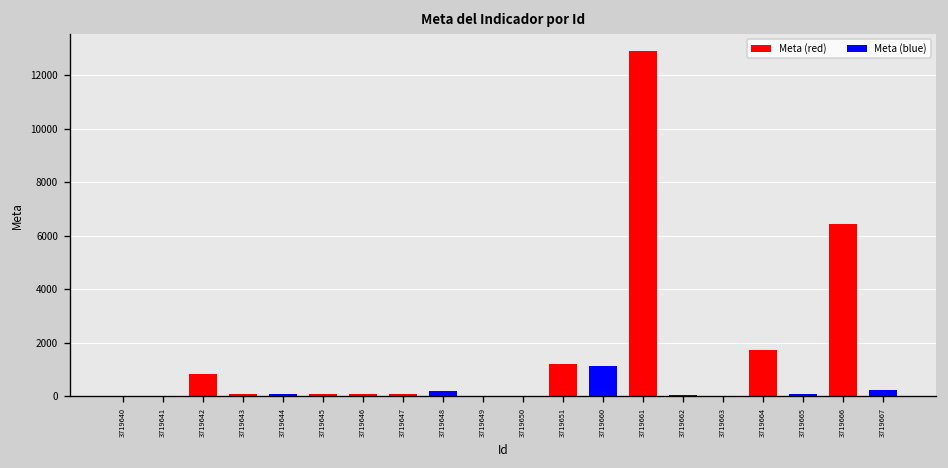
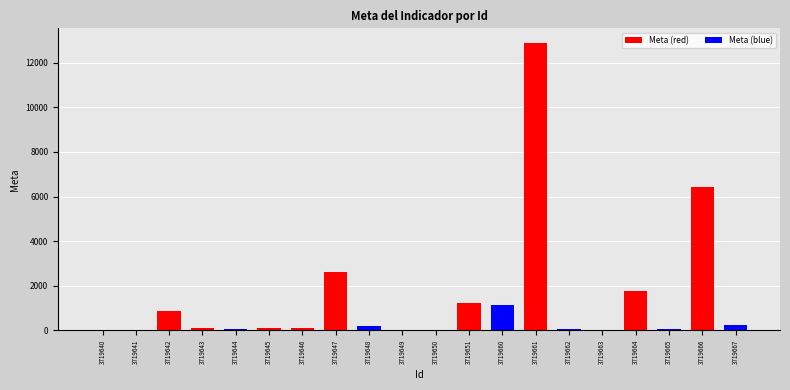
3719647: 100 -> 2600
